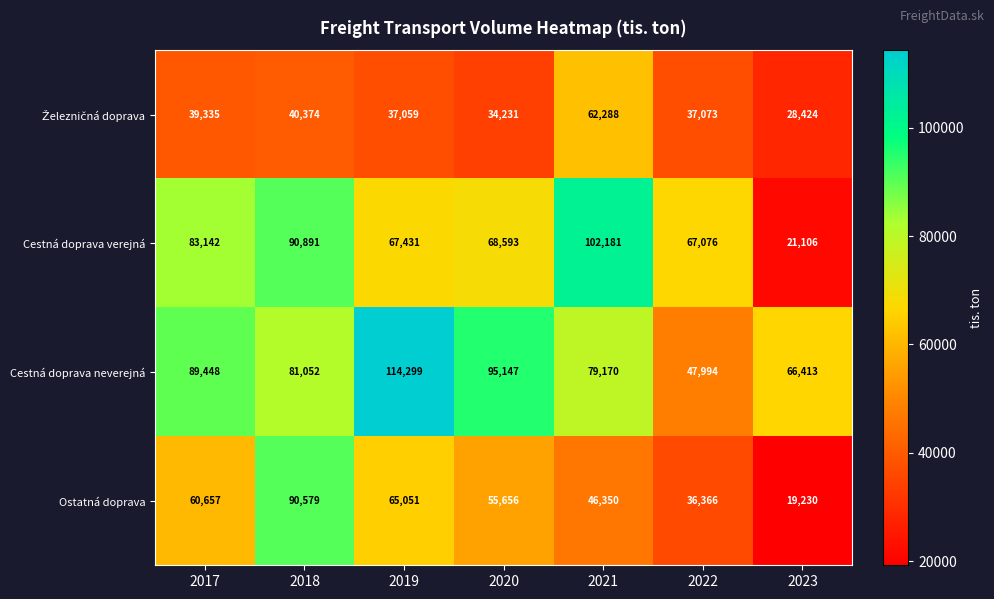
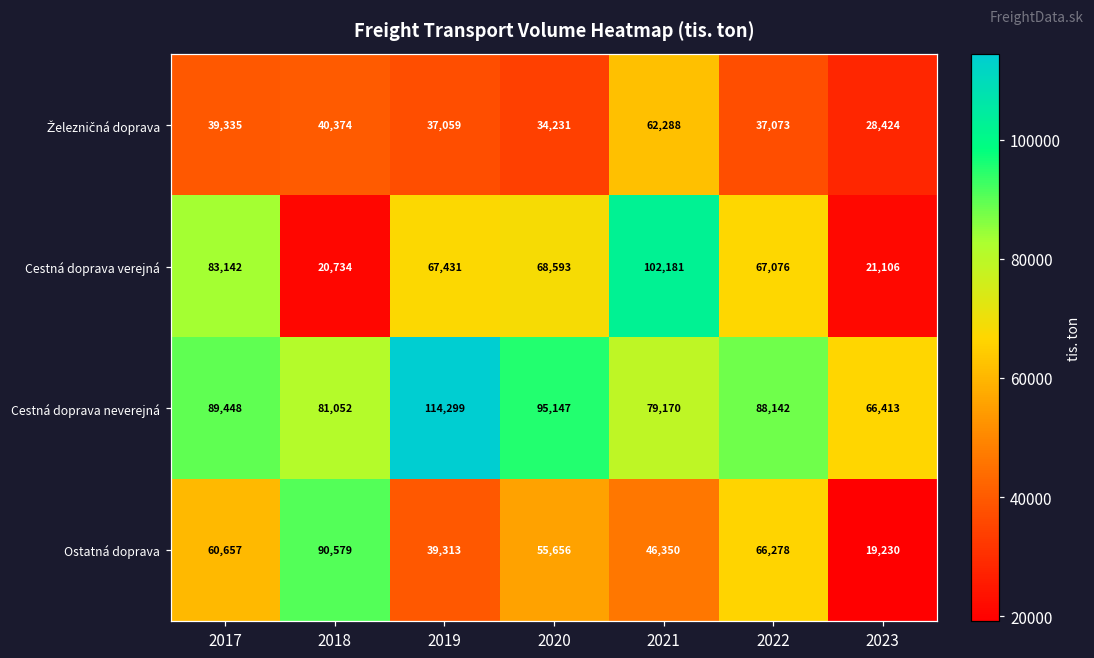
Cestná doprava verejná, 2018: 90,891 -> 20,734
Cestná doprava neverejná, 2022: 47,994 -> 88,142
Ostatná doprava, 2019: 65,051 -> 39,313
Ostatná doprava, 2022: 36,366 -> 66,278
